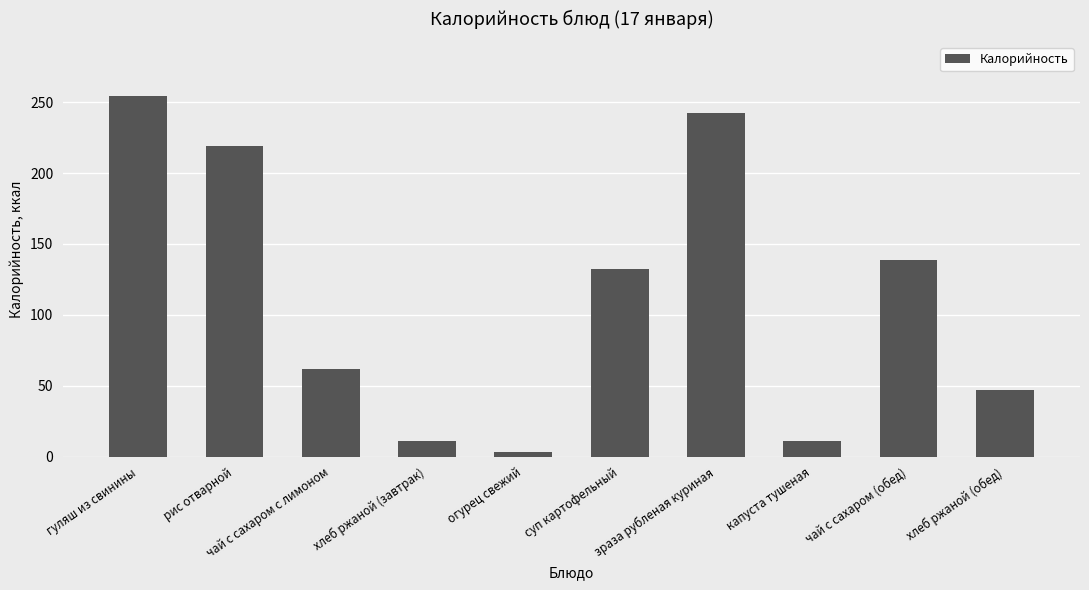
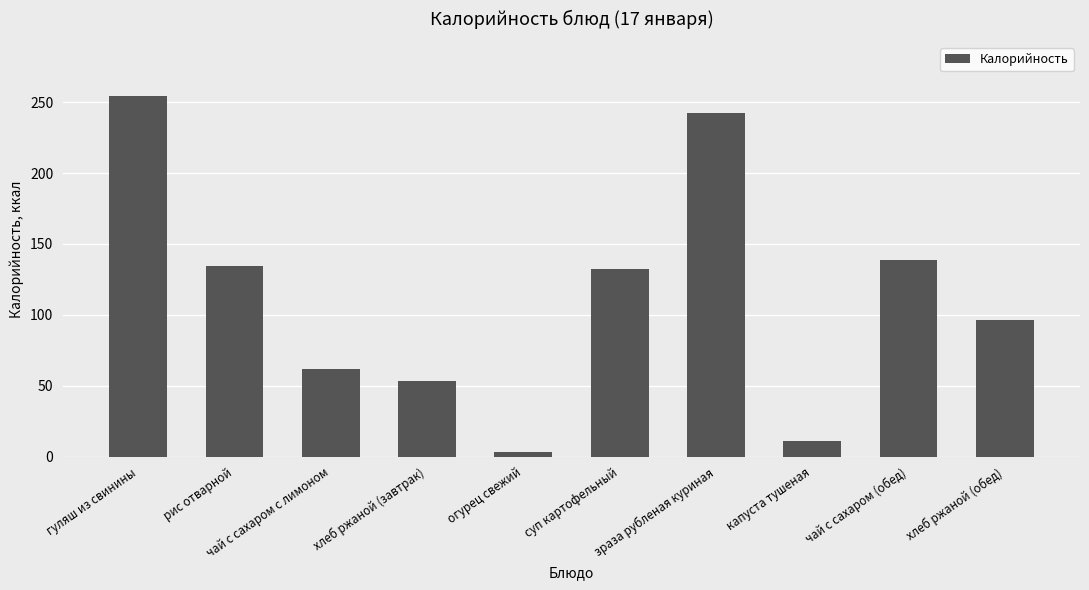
рис отварной: 219 -> 134
хлеб ржаной (завтрак): 11 -> 54
хлеб ржаной (обед): 47 -> 96
